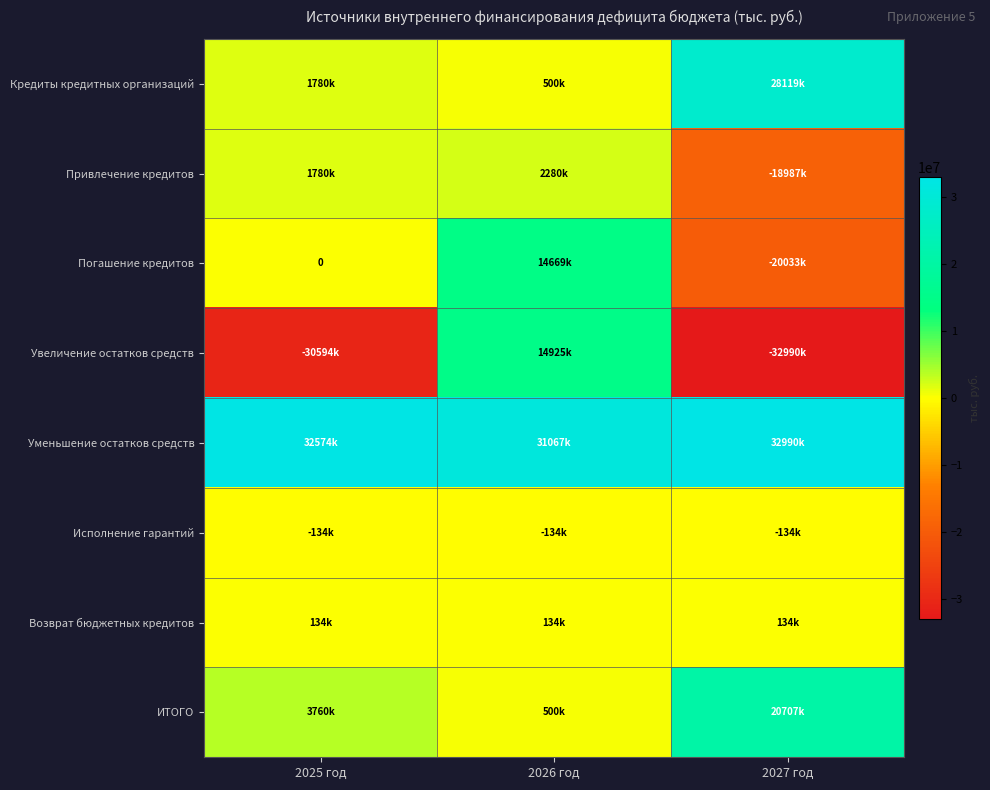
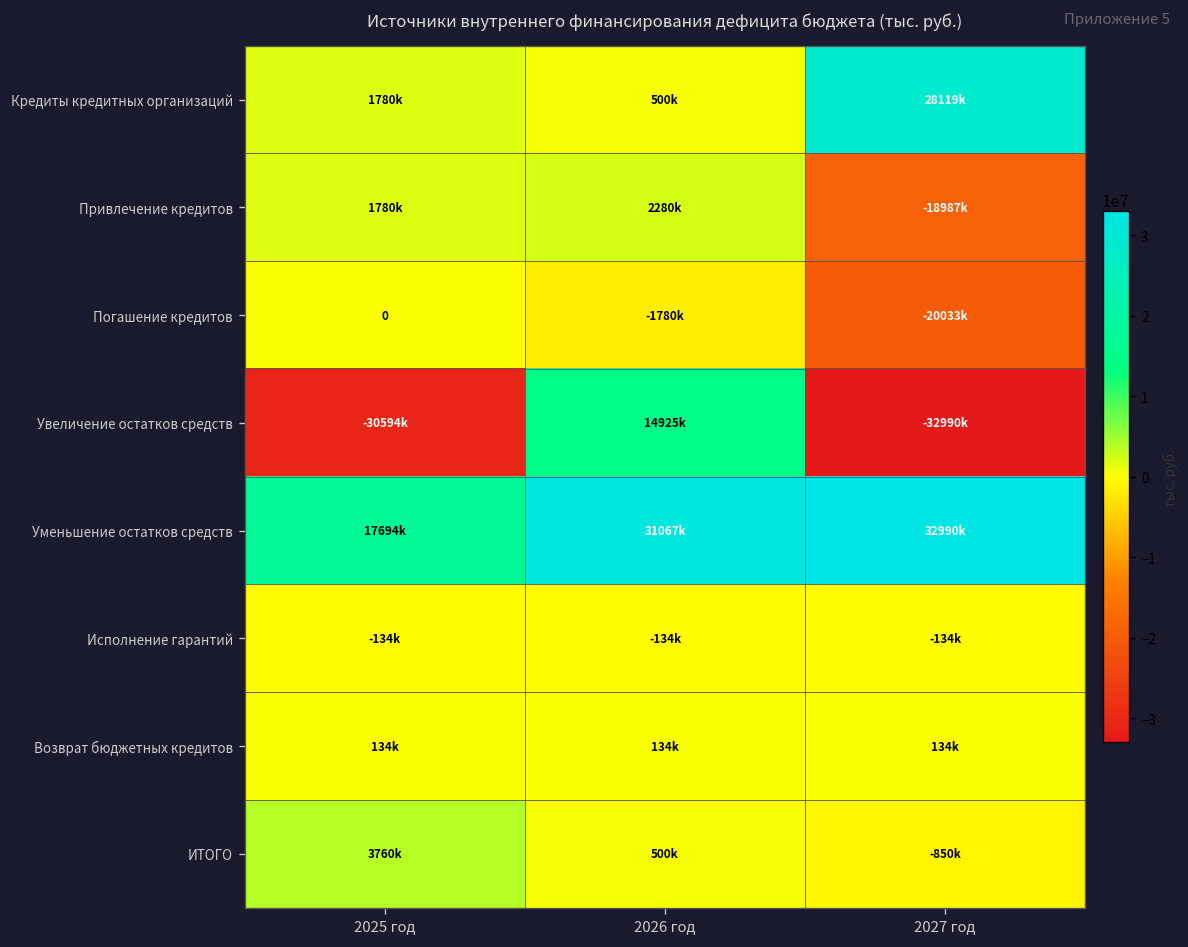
Погашение кредитов, 2026 год: 14669k -> -1780k
Уменьшение остатков средств, 2025 год: 32574k -> 17694k
ИТОГО, 2027 год: 20707k -> -850k
